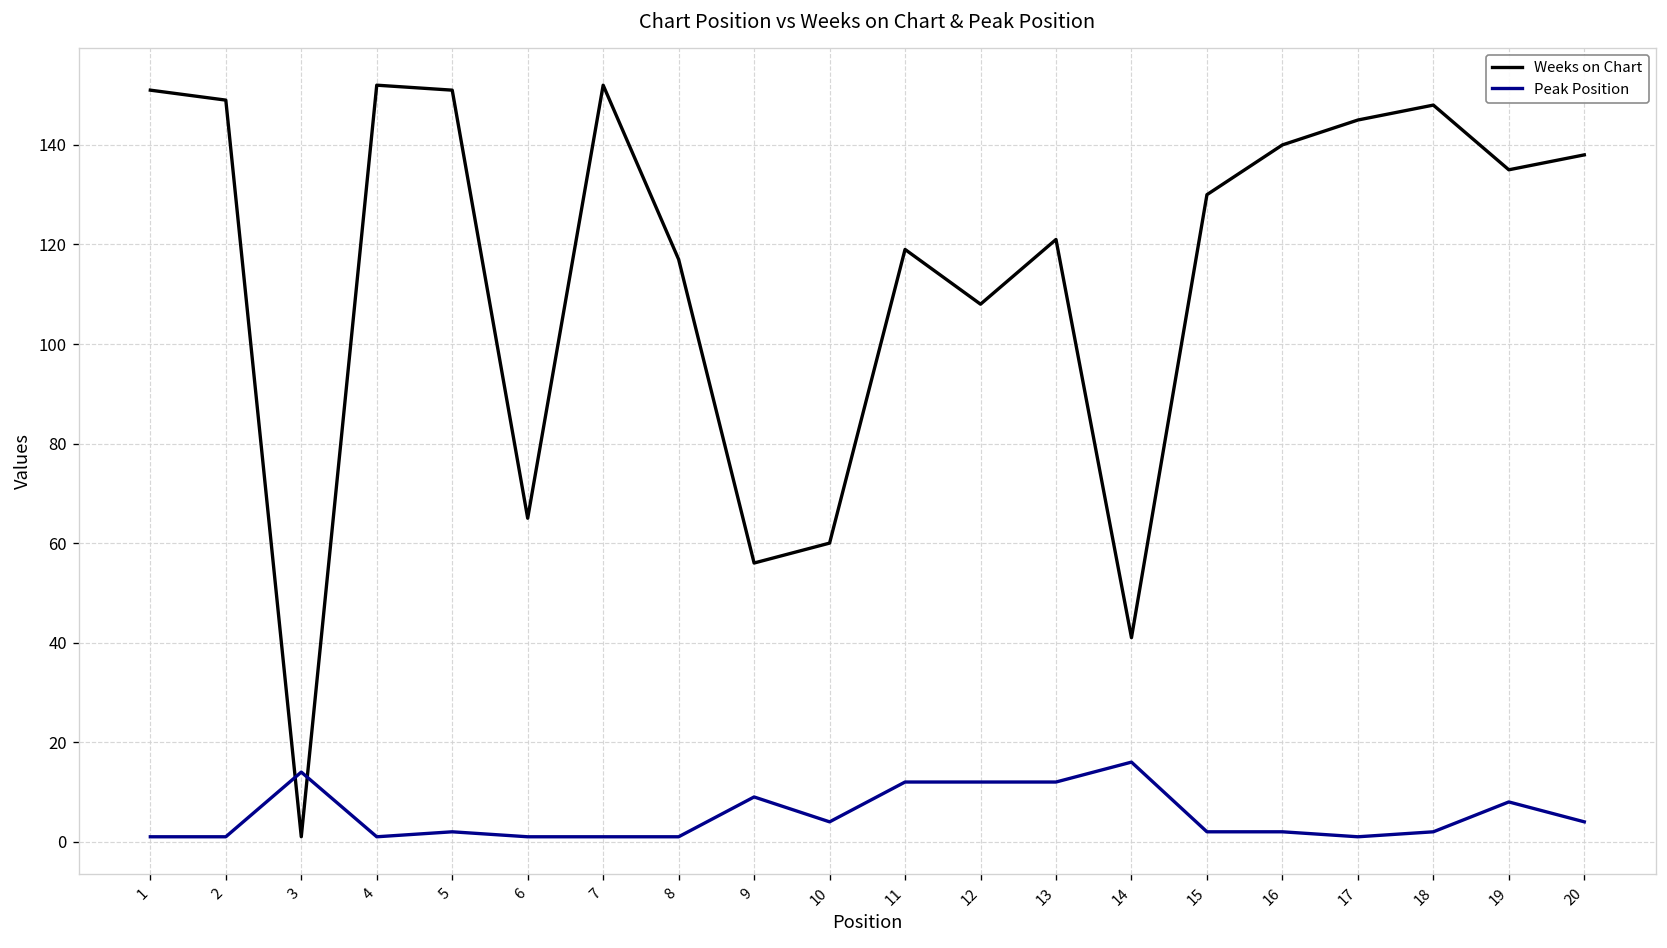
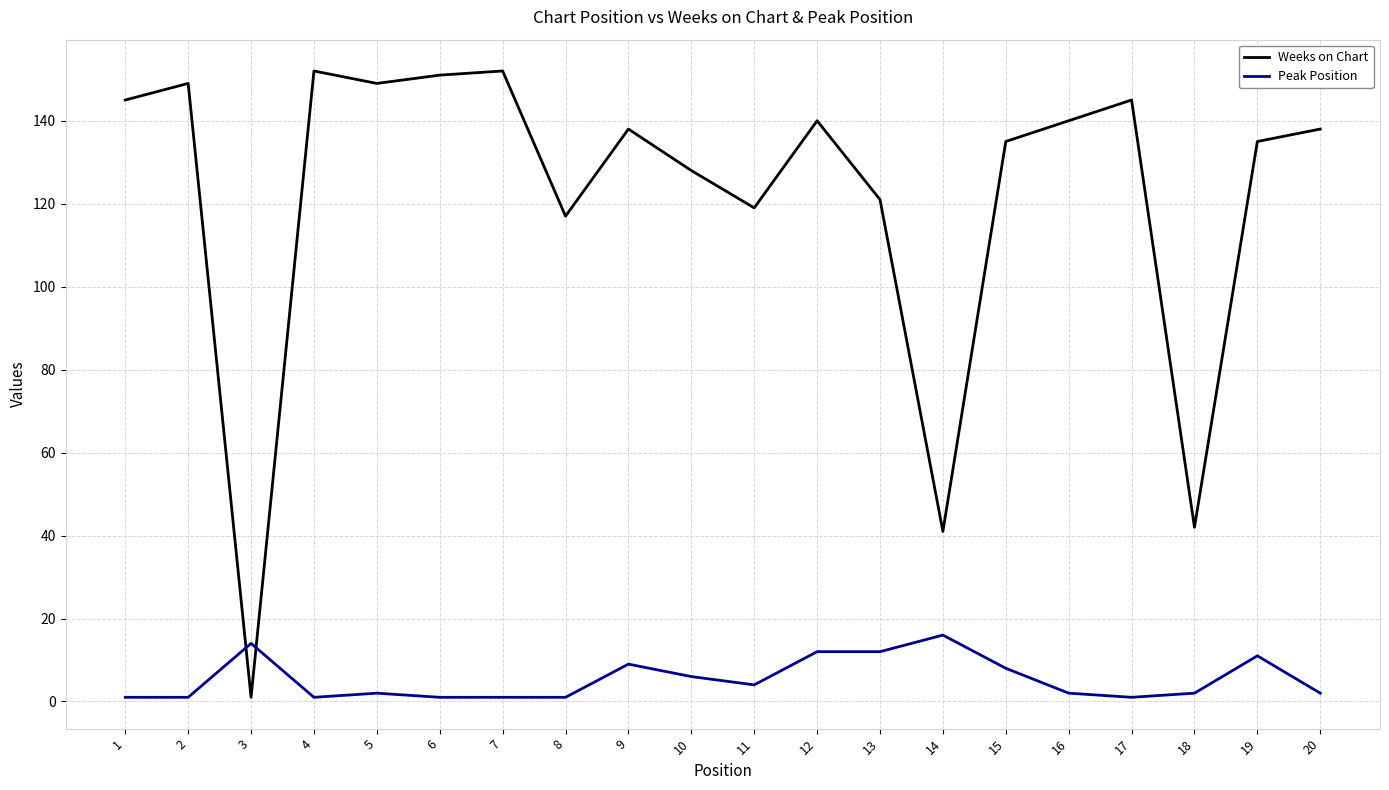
Weeks on Chart, 1: 151 -> 145
Weeks on Chart, 5: 151 -> 149
Weeks on Chart, 6: 65 -> 151
Weeks on Chart, 9: 56 -> 138
Weeks on Chart, 10: 60 -> 128
Peak Position, 10: 4 -> 6
Peak Position, 11: 12 -> 4
Weeks on Chart, 12: 108 -> 140
Weeks on Chart, 15: 130 -> 135
Peak Position, 15: 2 -> 8
Weeks on Chart, 18: 148 -> 42
Peak Position, 19: 8 -> 11
Peak Position, 20: 4 -> 2
